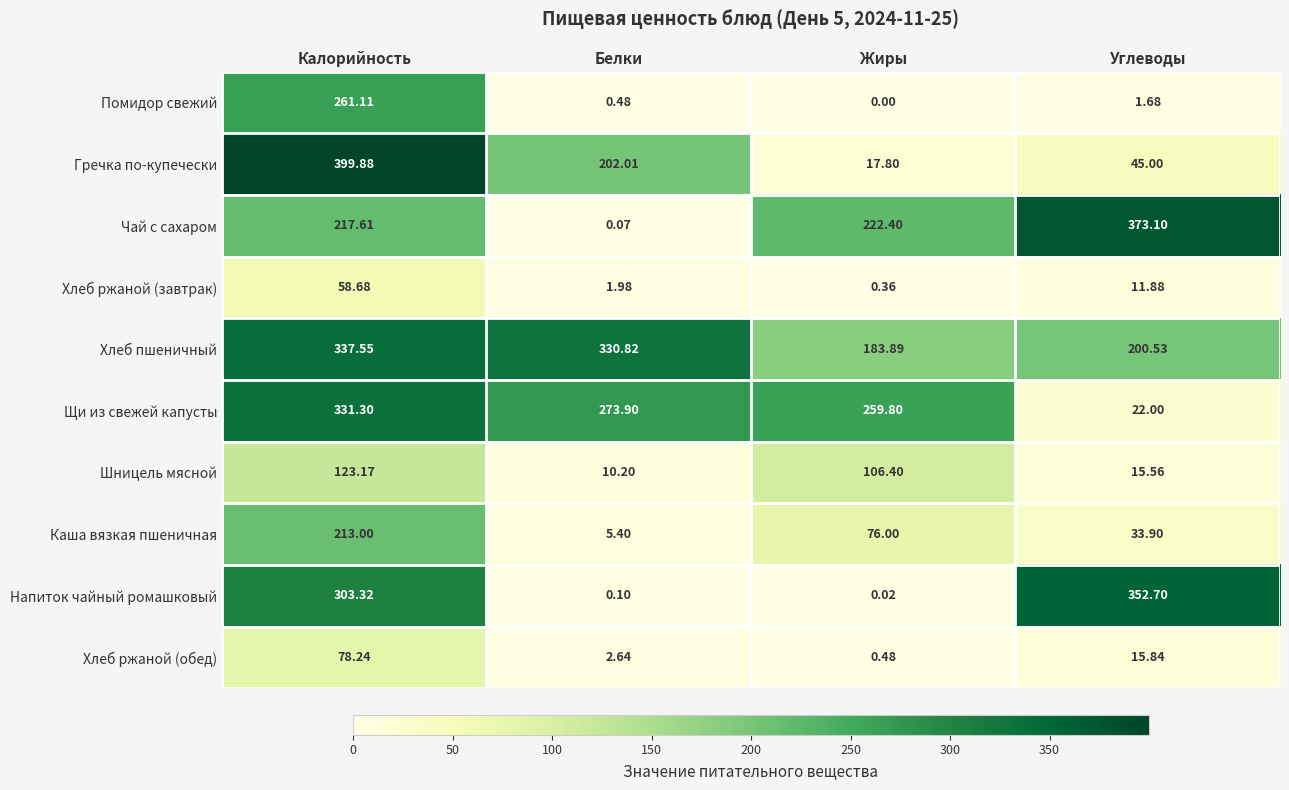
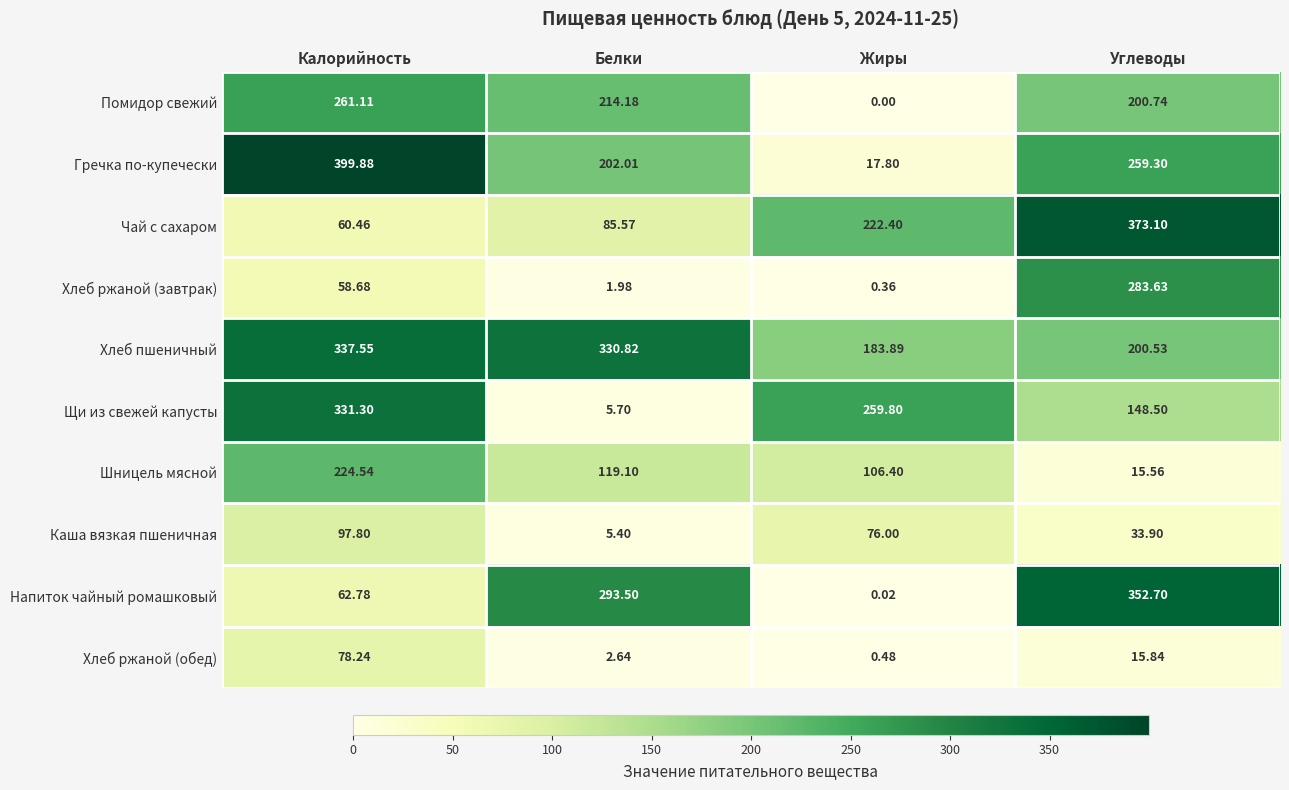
Помидор свежий, Белки: 0.48 -> 214.18
Помидор свежий, Углеводы: 1.68 -> 200.74
Гречка по-купечески, Углеводы: 45.00 -> 259.30
Чай с сахаром, Калорийность: 217.61 -> 60.46
Чай с сахаром, Белки: 0.07 -> 85.57
Хлеб ржаной (завтрак), Углеводы: 11.88 -> 283.63
Щи из свежей капусты, Белки: 273.90 -> 5.70
Щи из свежей капусты, Углеводы: 22.00 -> 148.50
Шницель мясной, Калорийность: 123.17 -> 224.54
Шницель мясной, Белки: 10.20 -> 119.10
Каша вязкая пшеничная, Калорийность: 213.00 -> 97.80
Напиток чайный ромашковый, Калорийность: 303.32 -> 62.78
Напиток чайный ромашковый, Белки: 0.10 -> 293.50
